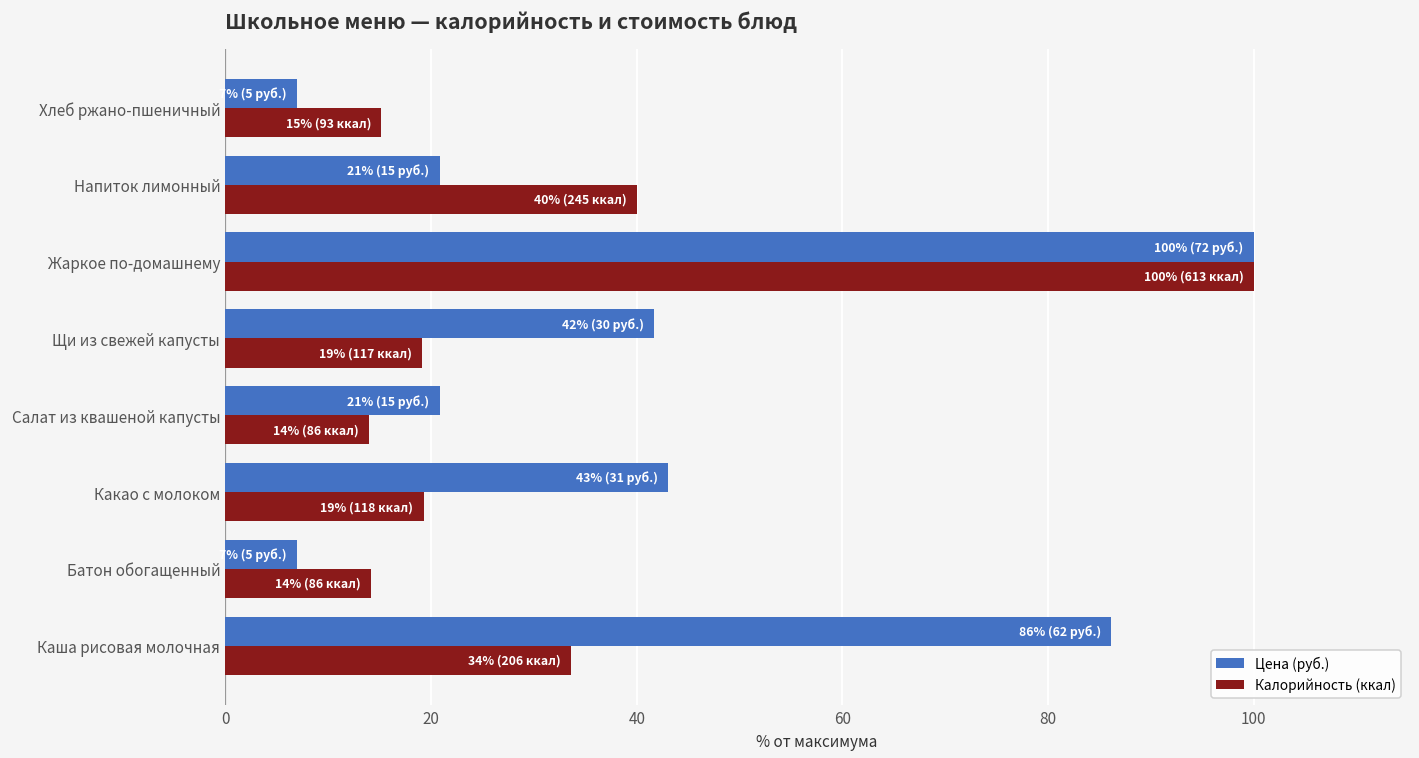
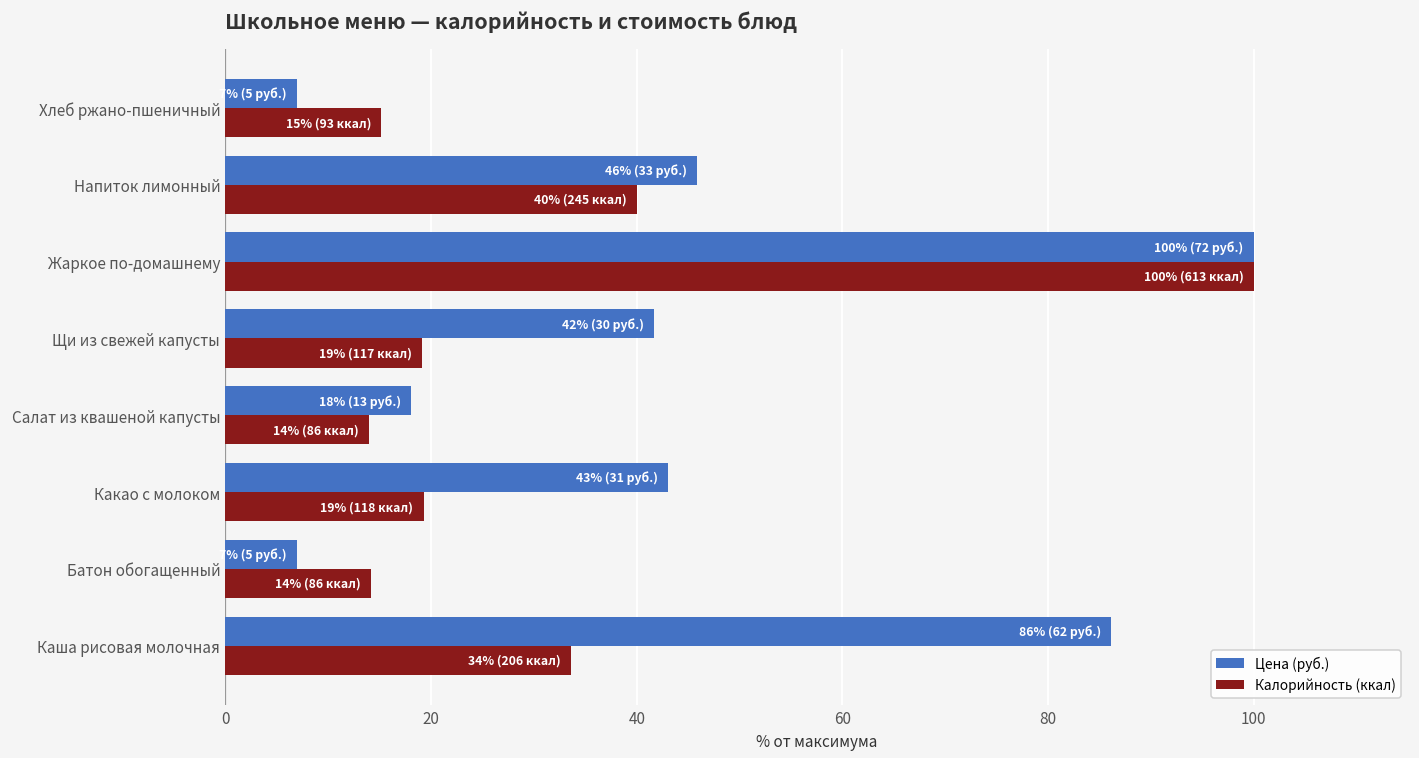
Цена (руб.), Напиток лимонный: 21% (15 руб.) -> 46% (33 руб.)
Цена (руб.), Салат из квашеной капусты: 21% (15 руб.) -> 18% (13 руб.)
